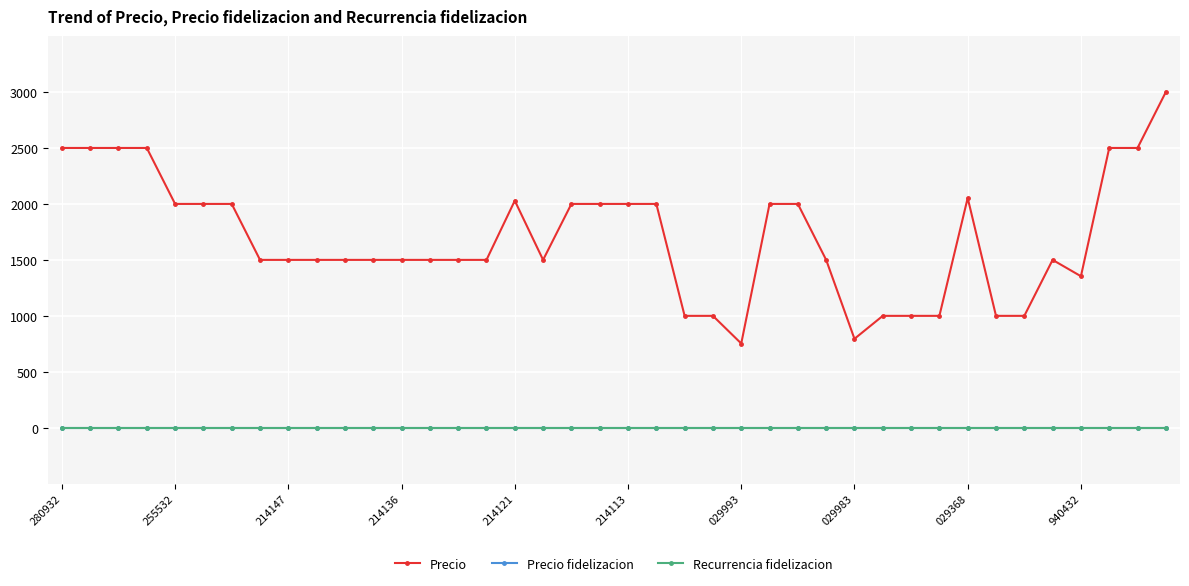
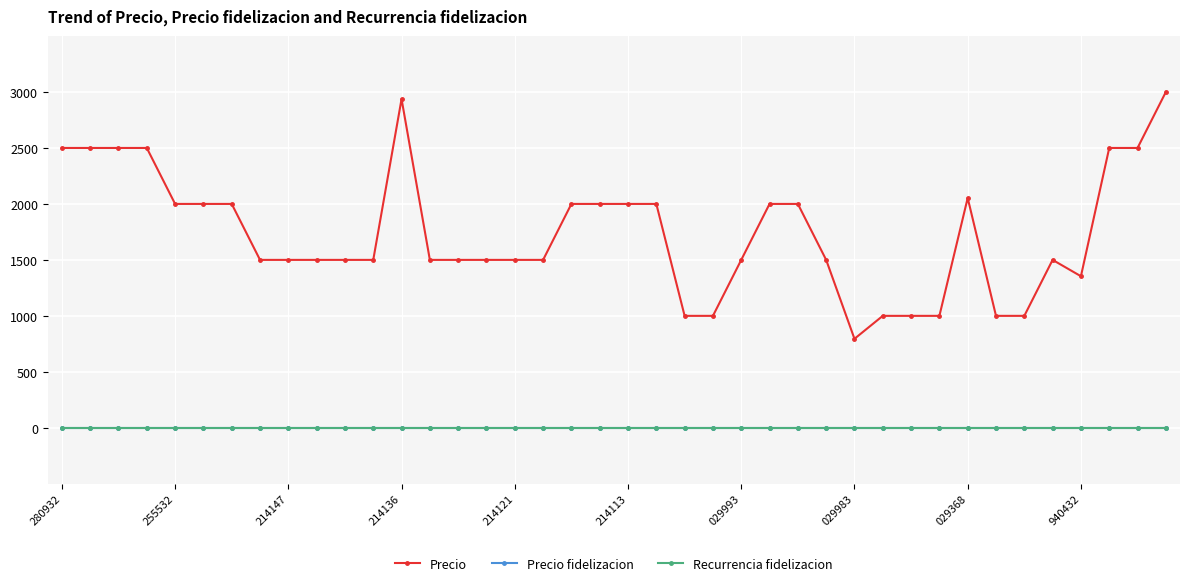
Precio, 214136: 1500 -> 2940
Precio, 214121: 2030 -> 1500
Precio, 029993: 750 -> 1500
